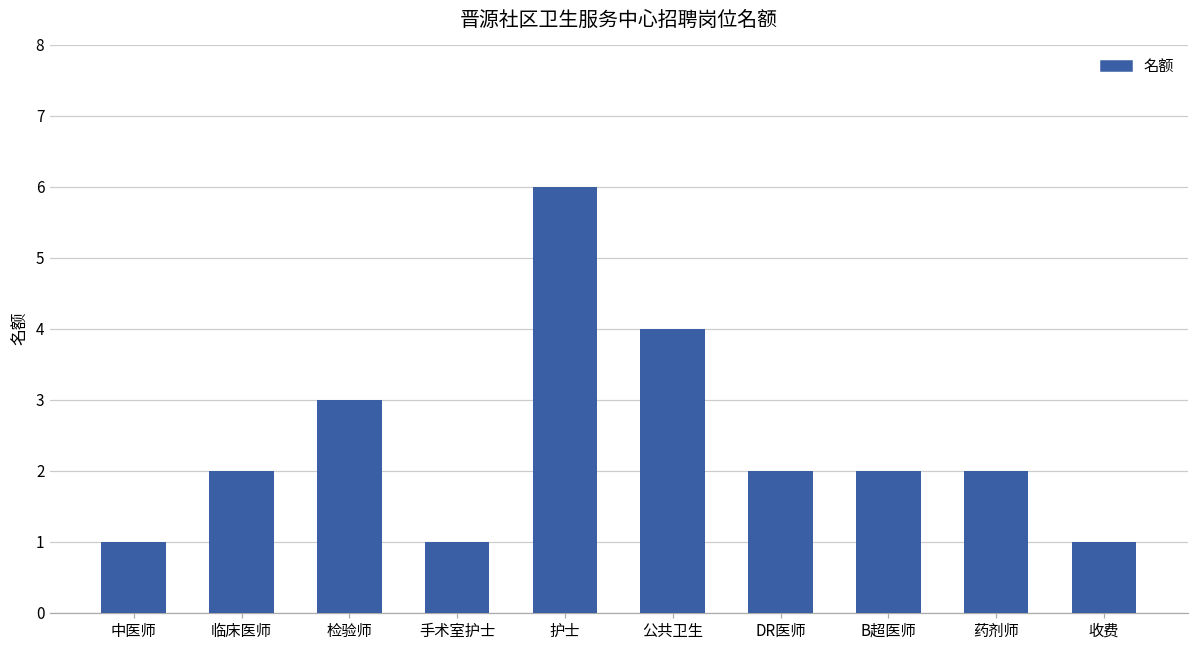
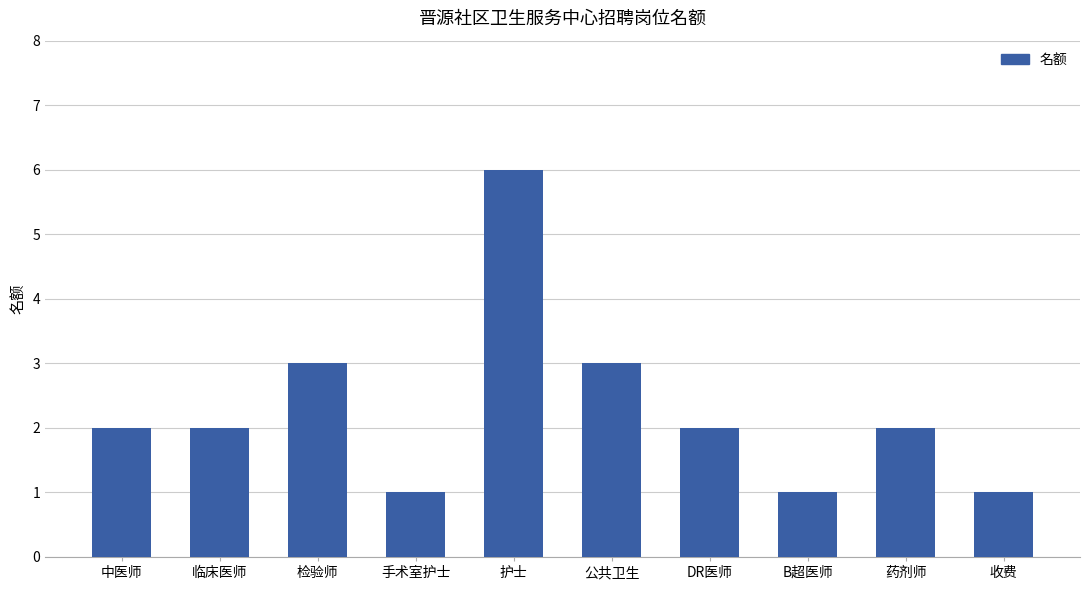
中医师: 1 -> 2
公共卫生: 4 -> 3
B超医师: 2 -> 1
